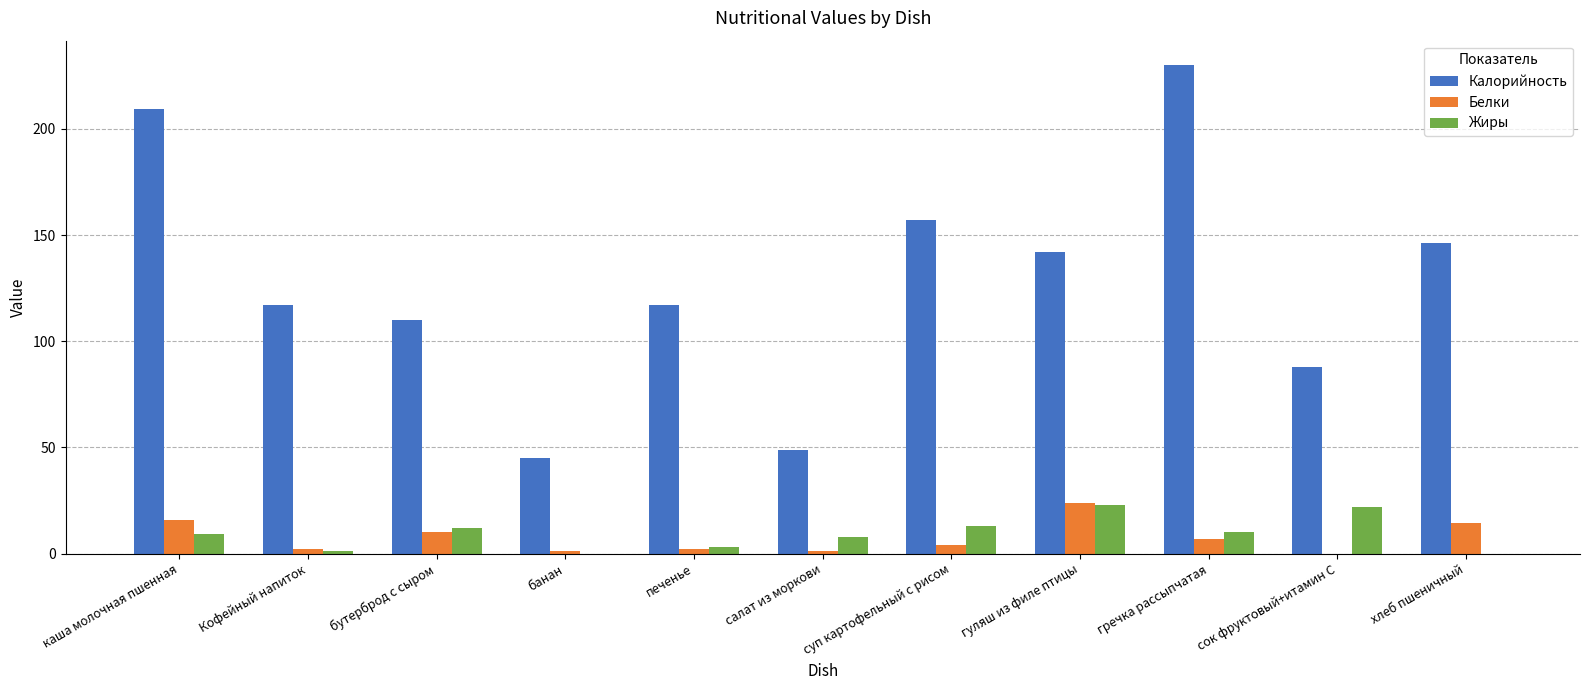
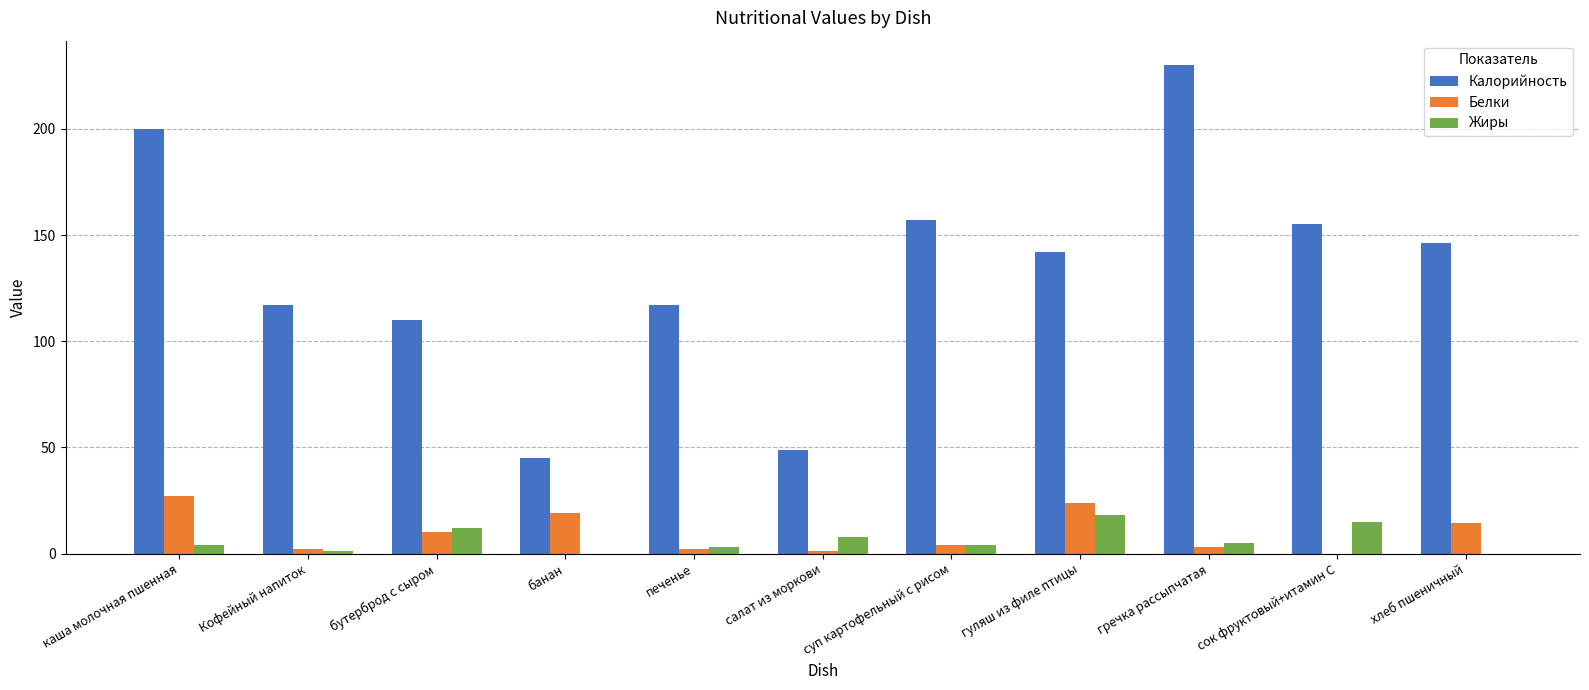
Калорийность, каша молочная пшенная: 209 -> 200
Белки, каша молочная пшенная: 16 -> 27
Жиры, каша молочная пшенная: 9 -> 4
Белки, банан: 1 -> 19
Жиры, суп картофельный с рисом: 13 -> 4
Жиры, гуляш из филе птицы: 23 -> 18
Белки, гречка рассыпчатая: 7 -> 3
Жиры, гречка рассыпчатая: 10 -> 5
Калорийность, сок фруктовый+итамин С: 88 -> 155
Жиры, сок фруктовый+итамин С: 22 -> 15
